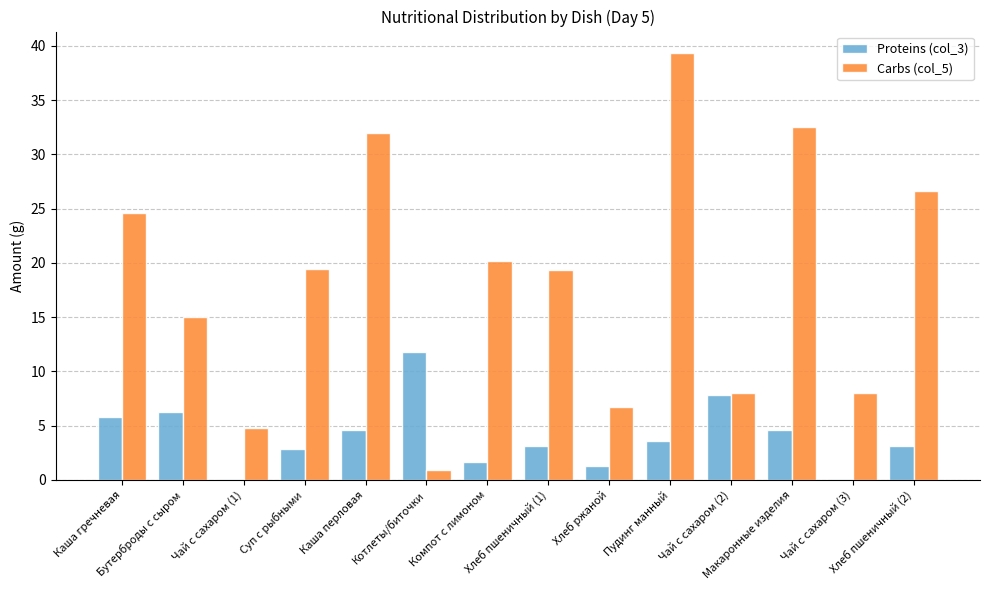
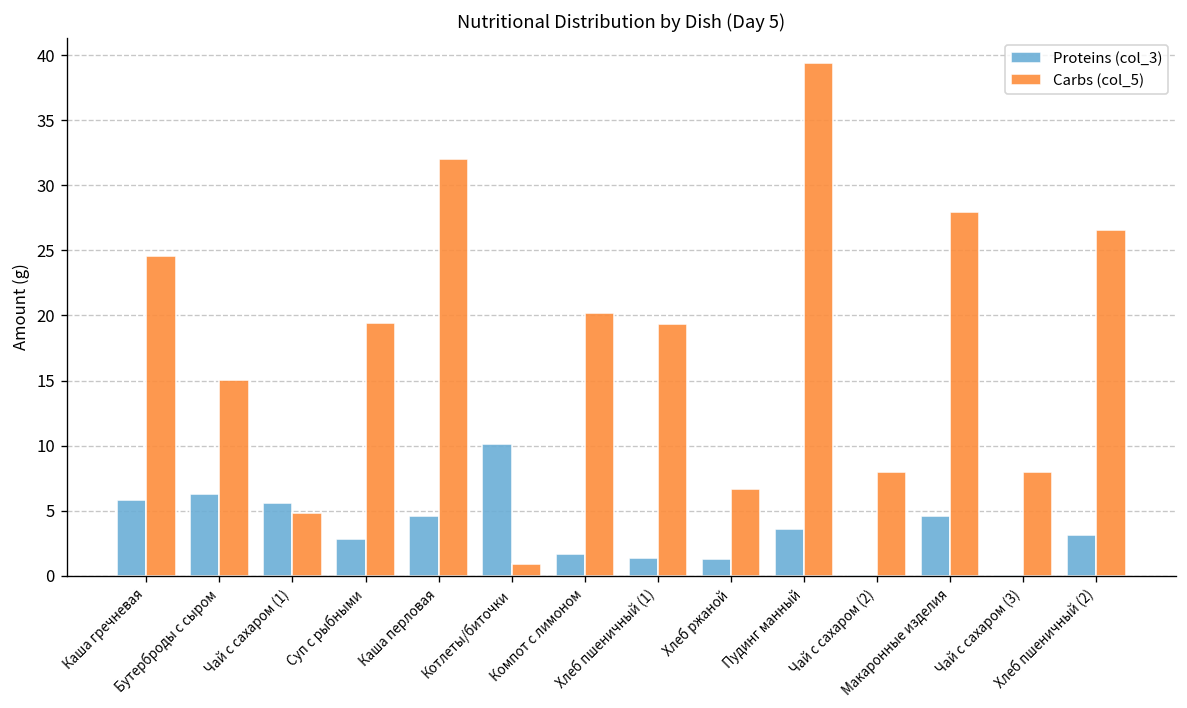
Proteins (col_3), Чай с сахаром (1): 0.1 -> 5.6
Proteins (col_3), Котлеты/биточки: 11.8 -> 10.1
Proteins (col_3), Хлеб пшеничный (1): 3.2 -> 1.4
Proteins (col_3), Чай с сахаром (2): 7.8 -> 0.1
Carbs (col_5), Макаронные изделия: 32.5 -> 27.9
